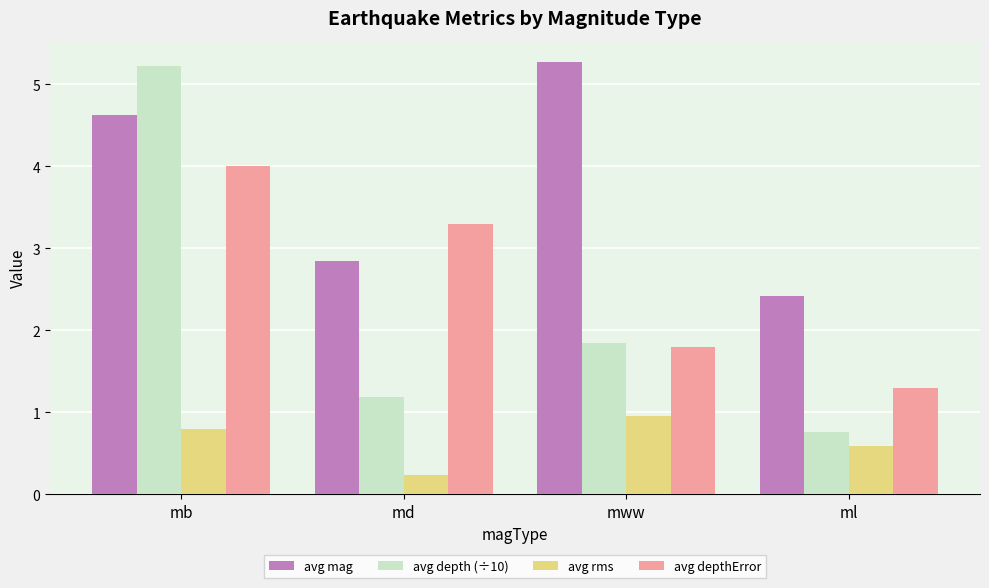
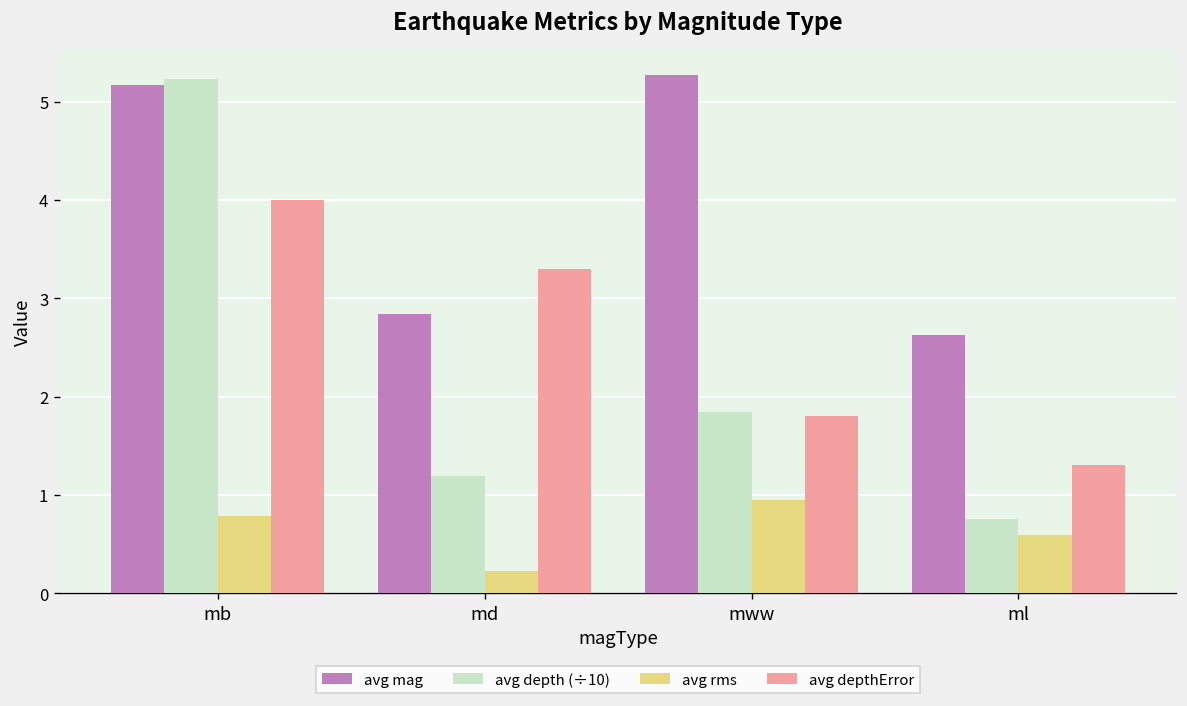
avg mag, mb: 4.6 -> 5.2
avg mag, ml: 2.4 -> 2.6
